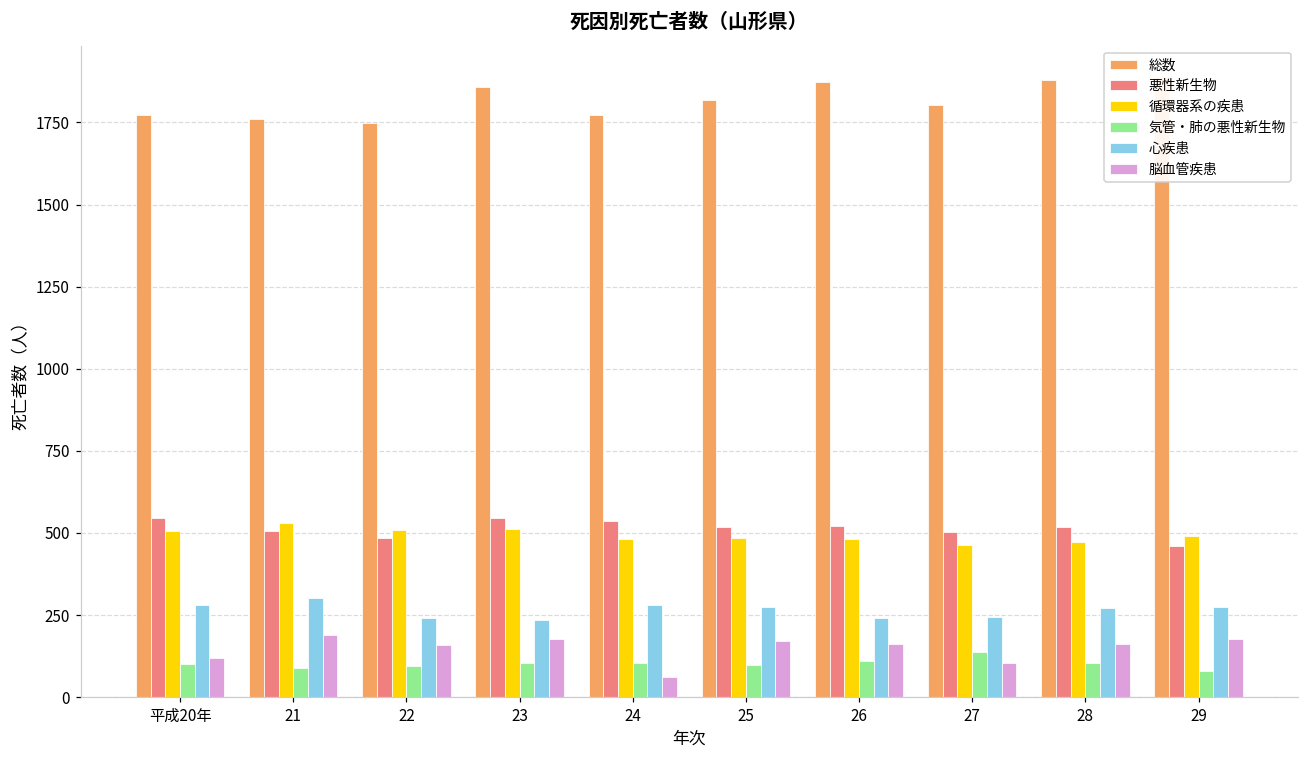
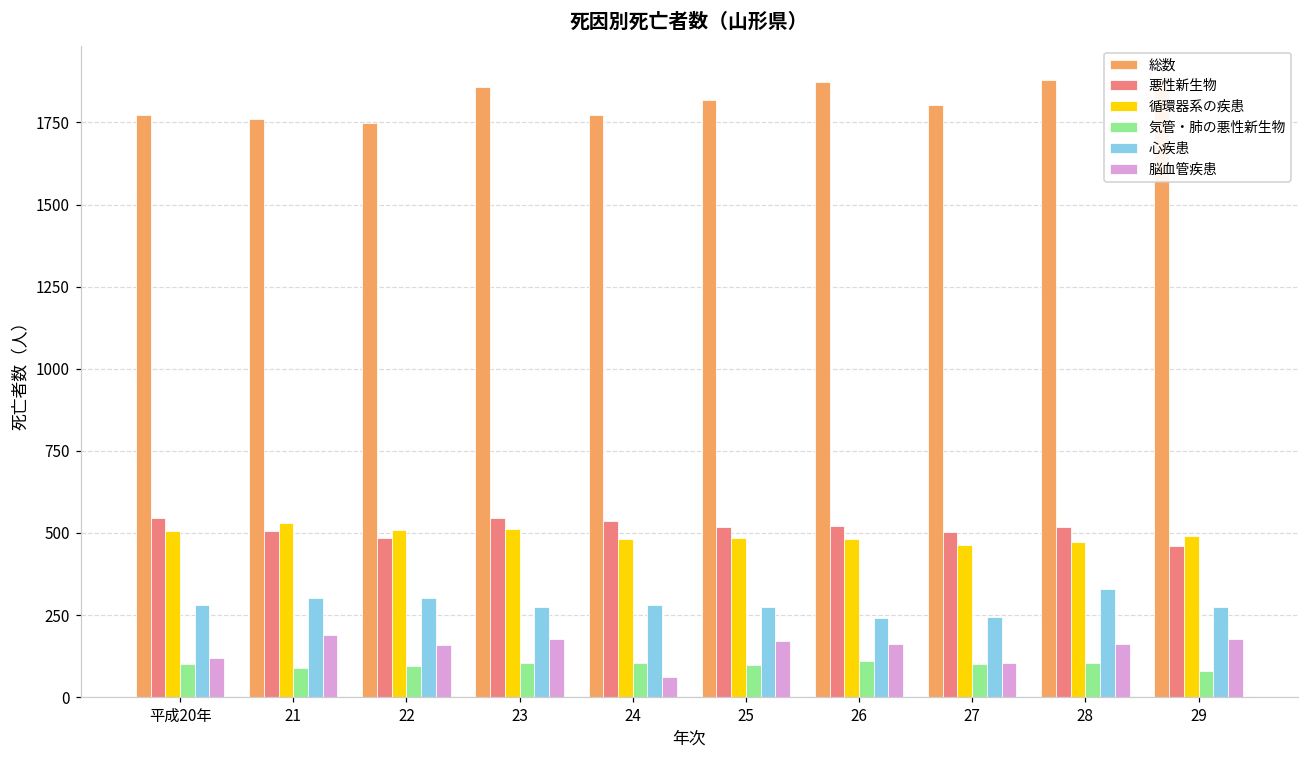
心疾患, 22: 240 -> 300
心疾患, 23: 240 -> 270
気管・肺の悪性新生物, 27: 140 -> 100
心疾患, 28: 270 -> 330
